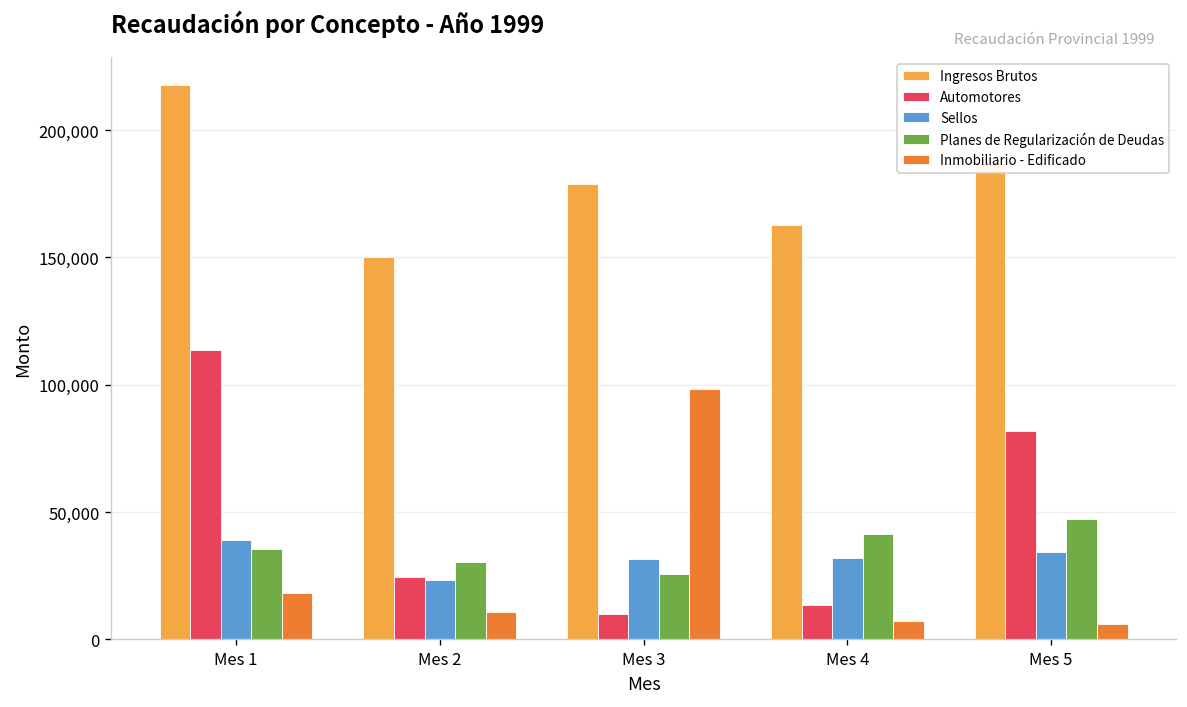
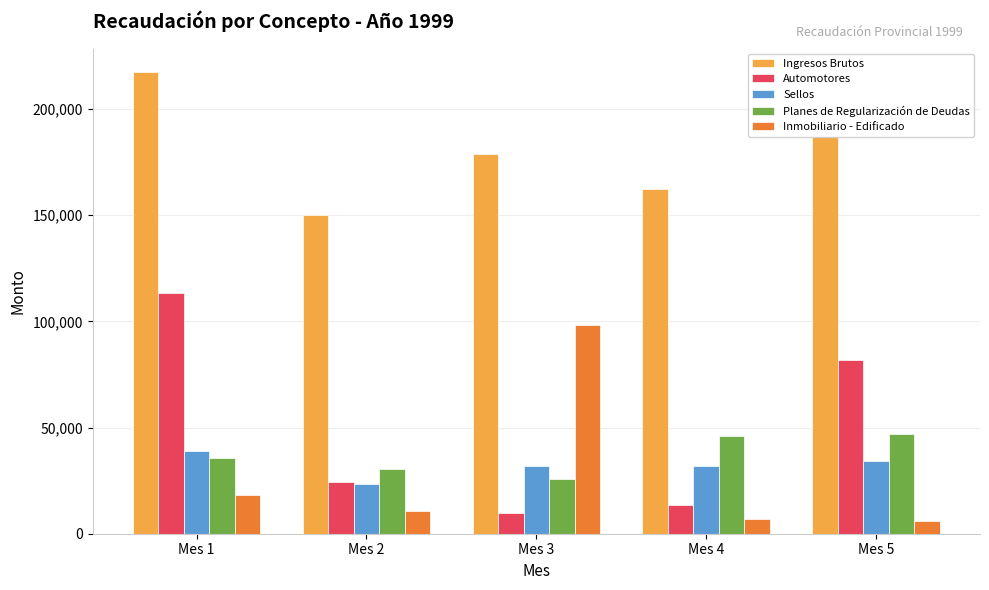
Planes de Regularización de Deudas, Mes 4: 41,000 -> 46,000
